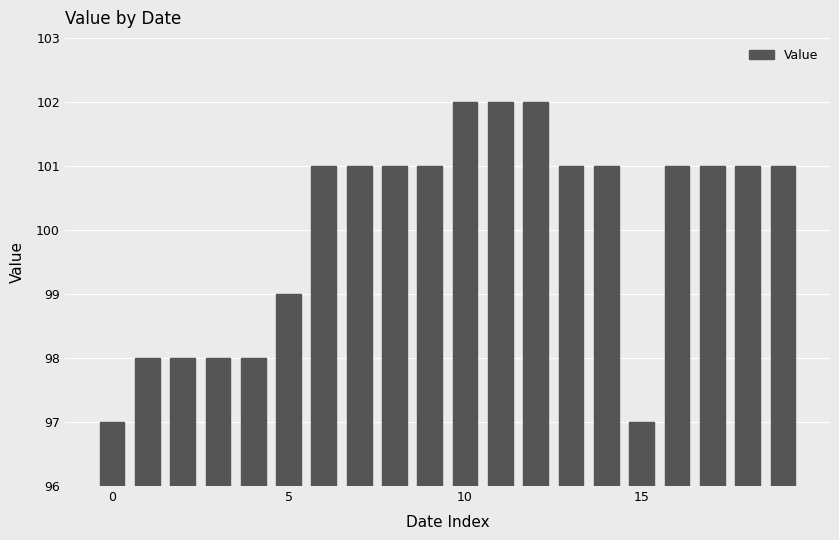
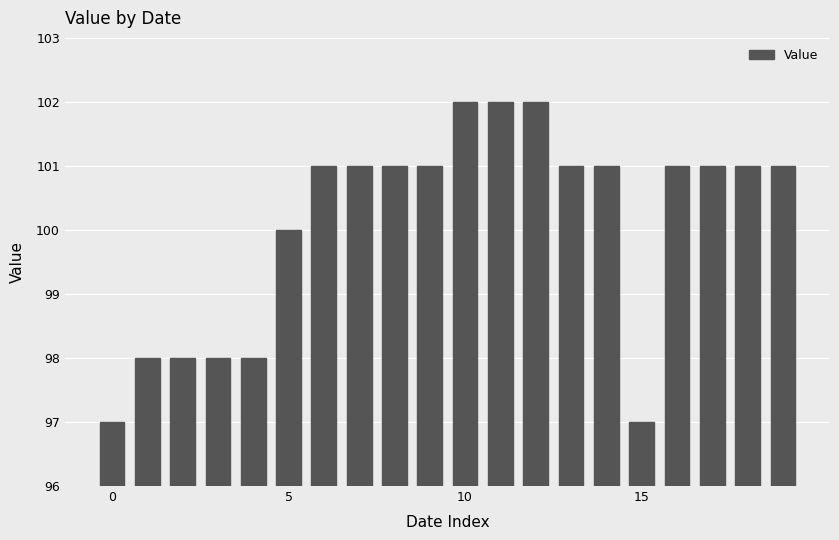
5: 99 -> 100
